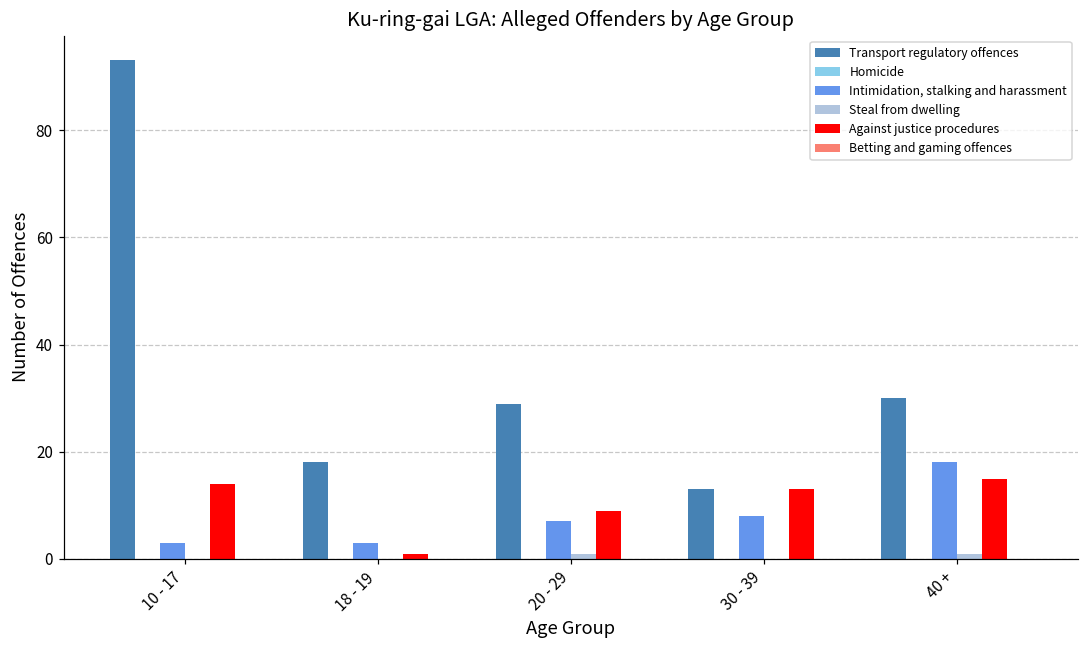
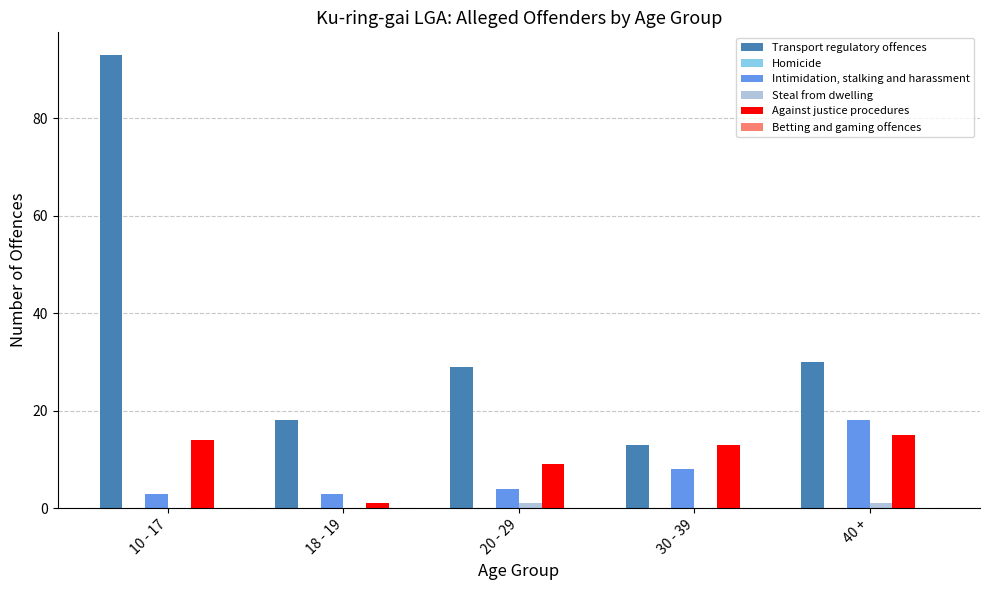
Intimidation, stalking and harassment, 20 - 29: 7 -> 4
